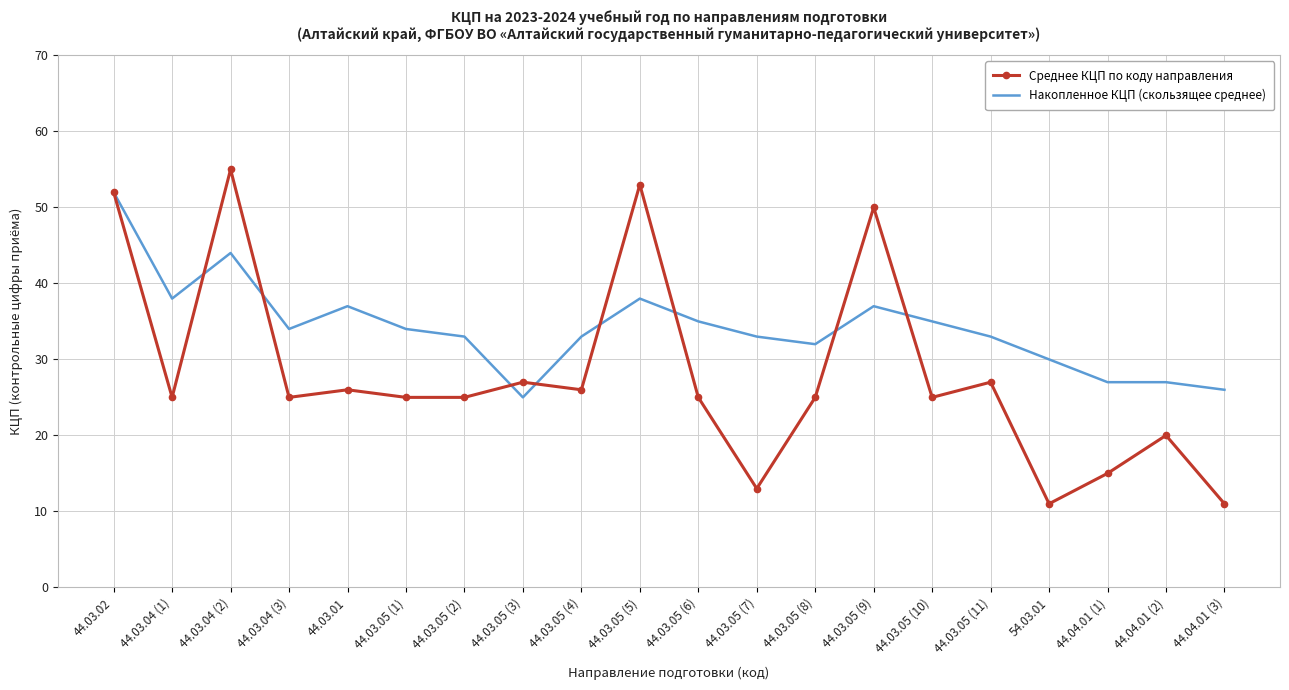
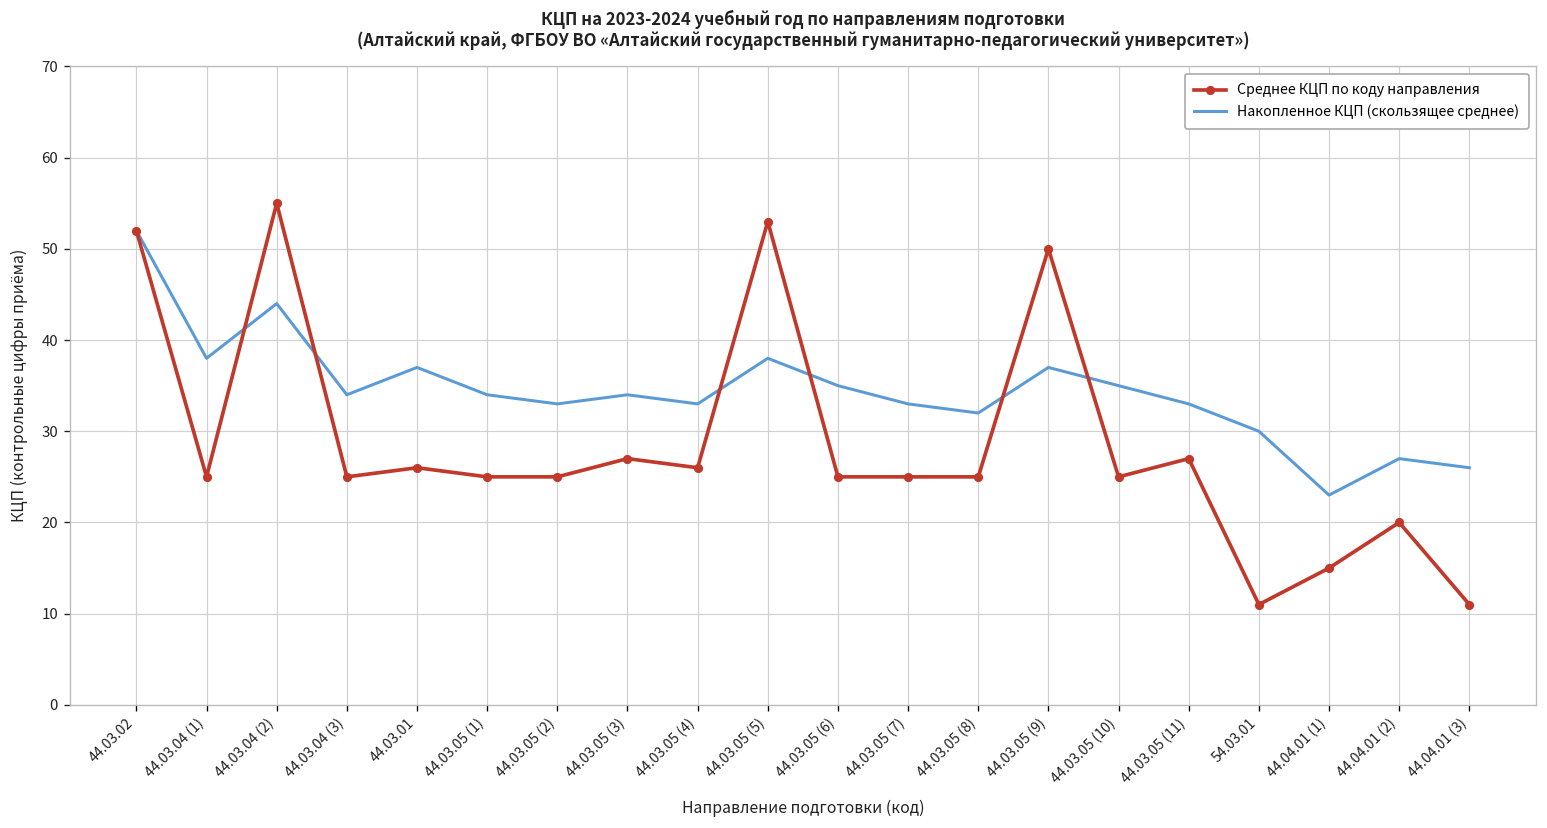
Накопленное КЦП (скользящее среднее), 44.03.05 (3): 25 -> 34
Среднее КЦП по коду направления, 44.03.05 (7): 13 -> 25
Накопленное КЦП (скользящее среднее), 44.04.01 (1): 27 -> 23
